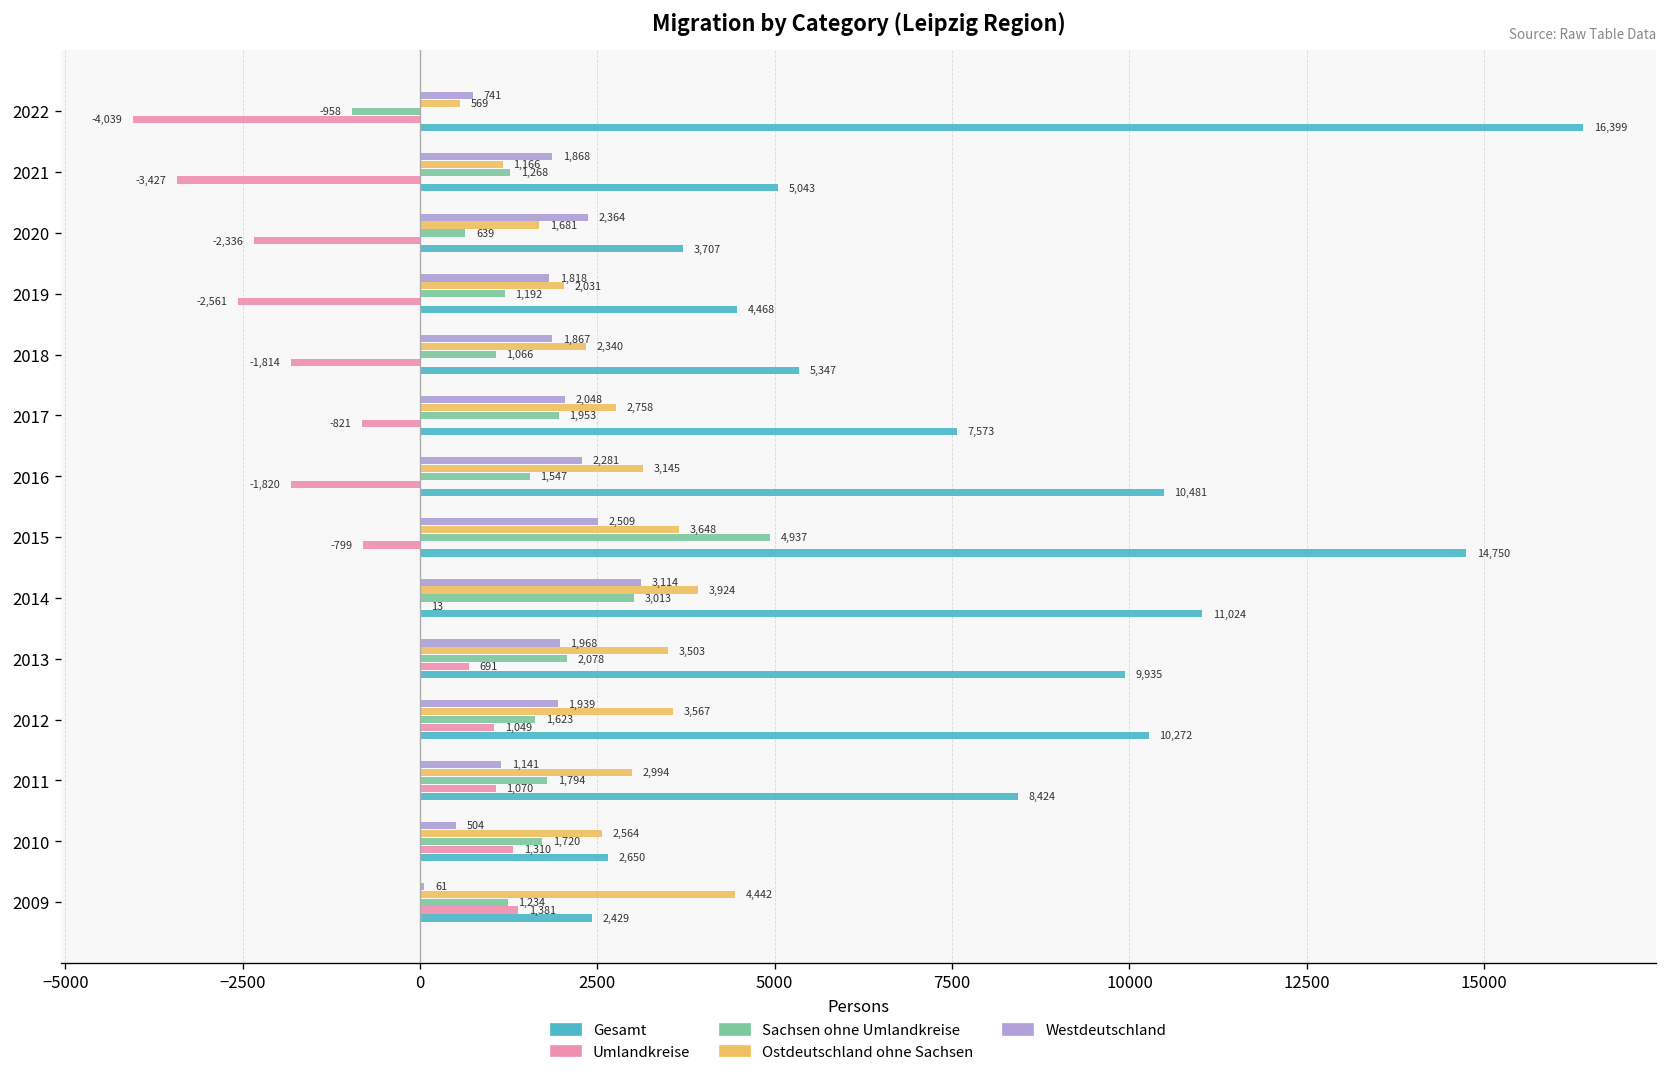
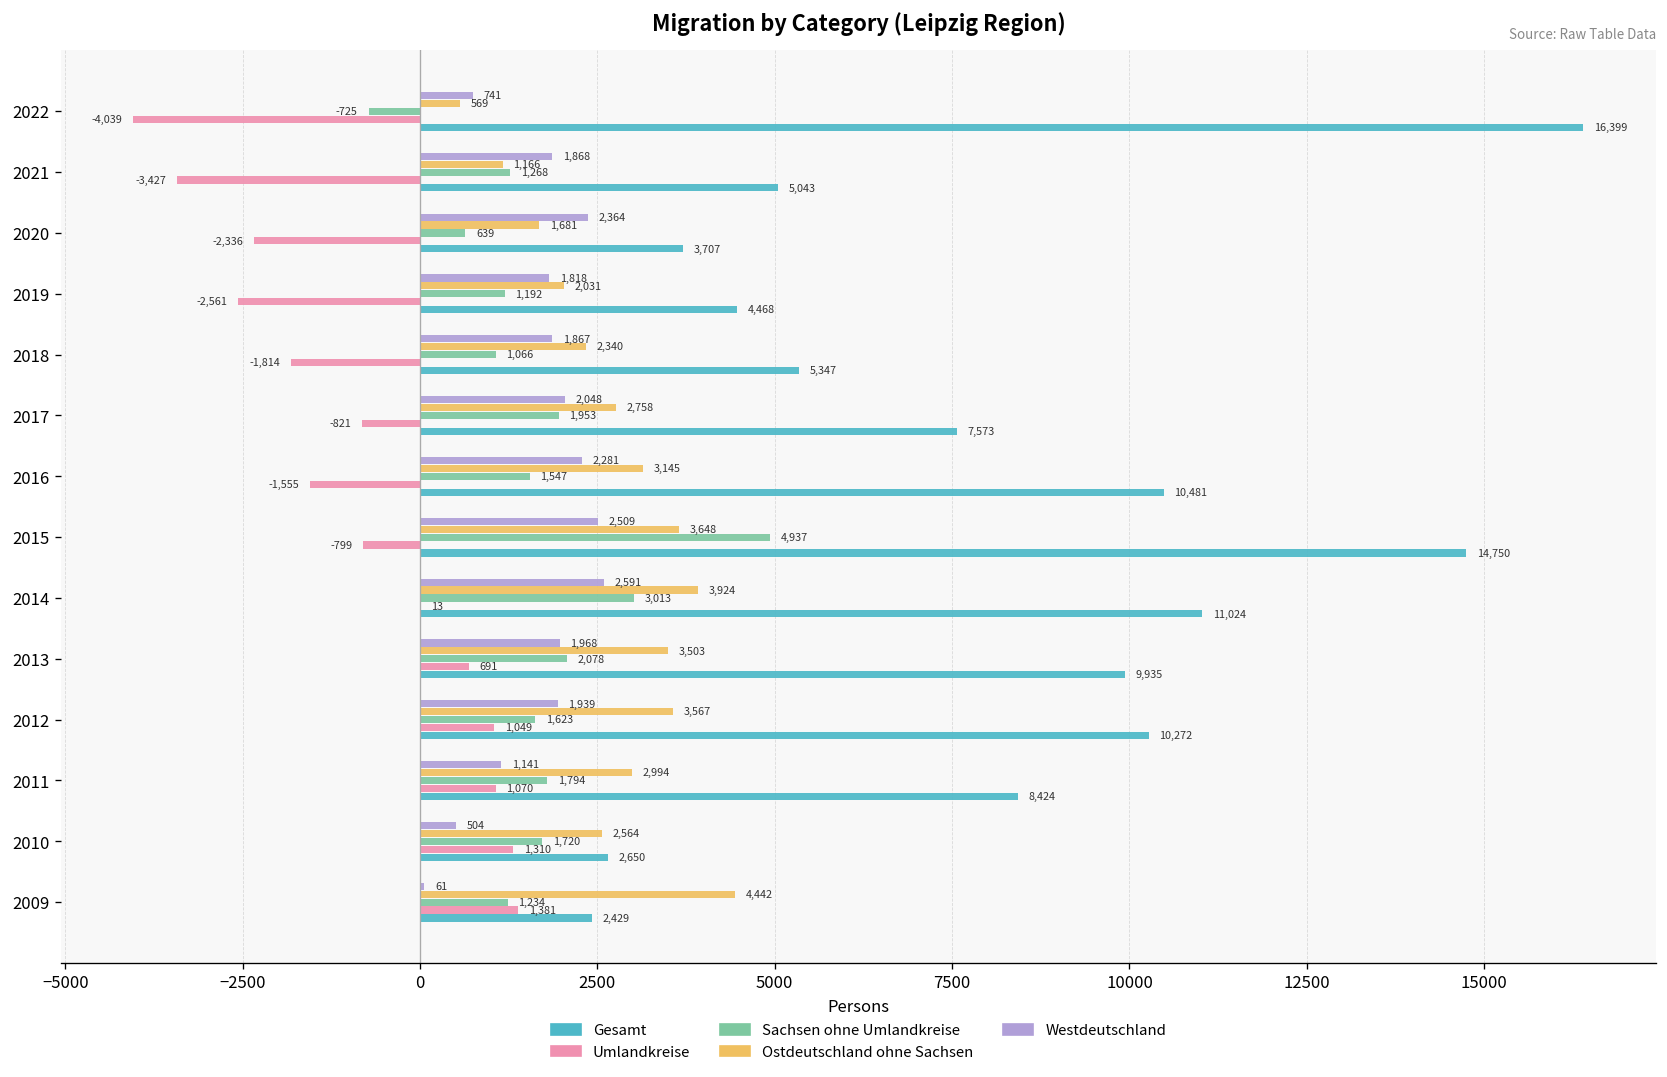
Sachsen ohne Umlandkreise, 2022: -958 -> -725
Umlandkreise, 2016: -1,820 -> -1,555
Westdeutschland, 2014: 3,114 -> 2,591
